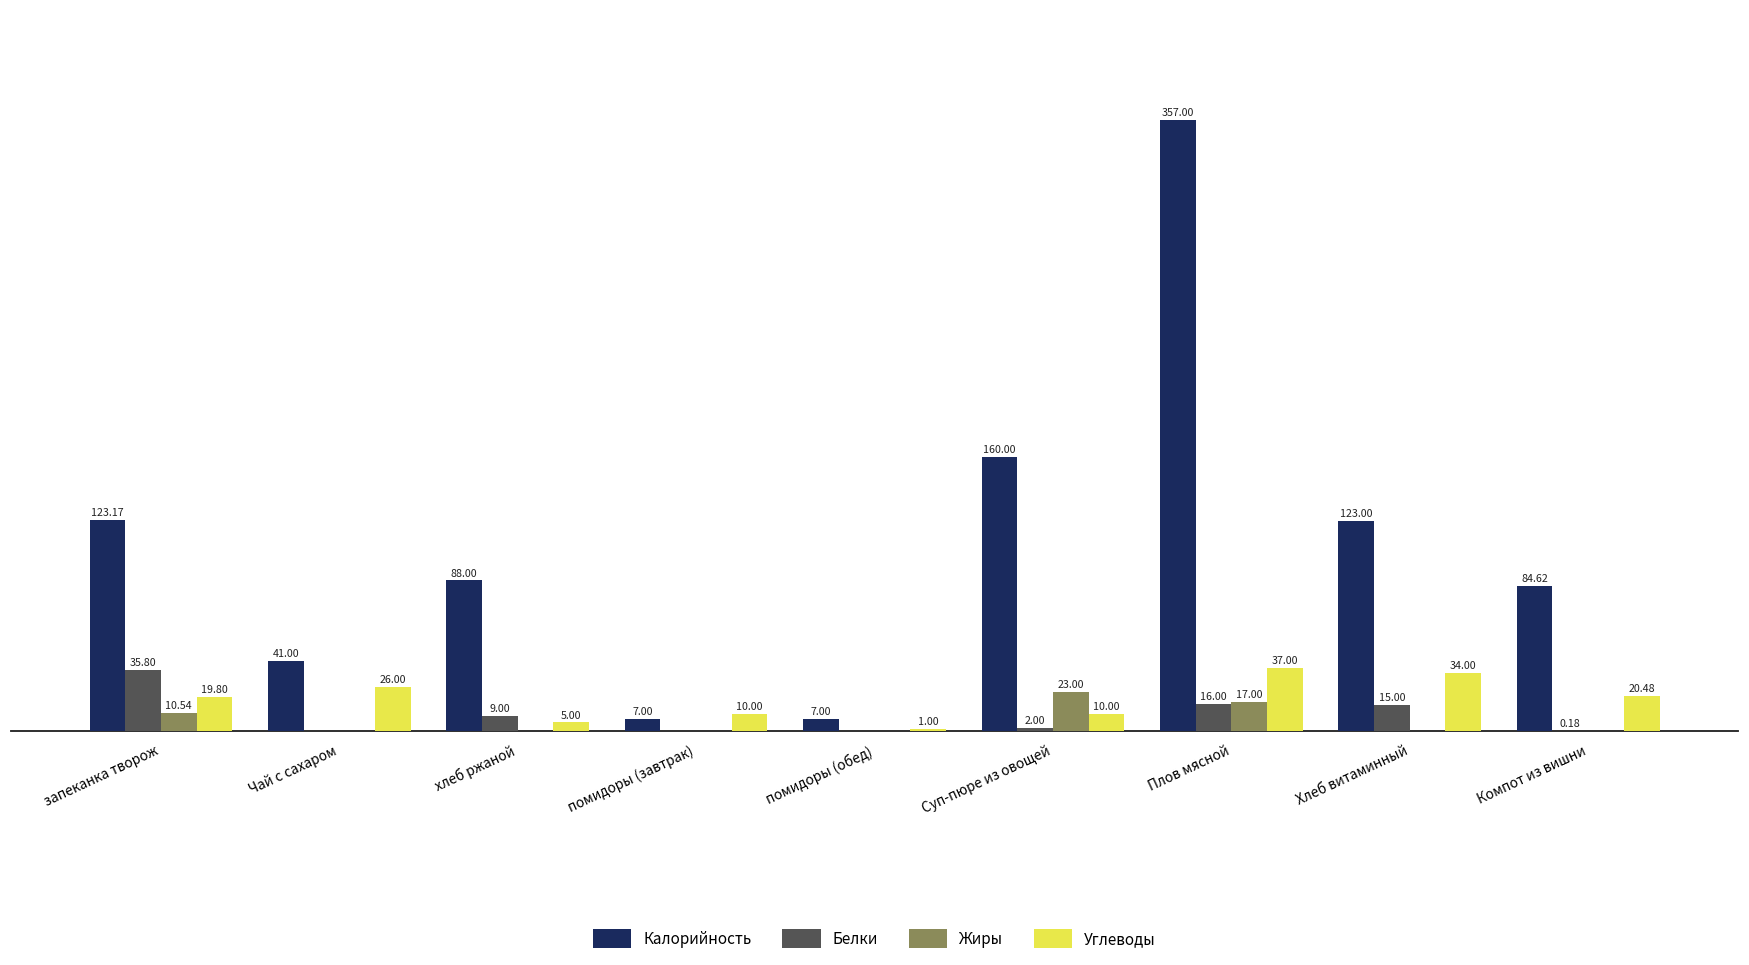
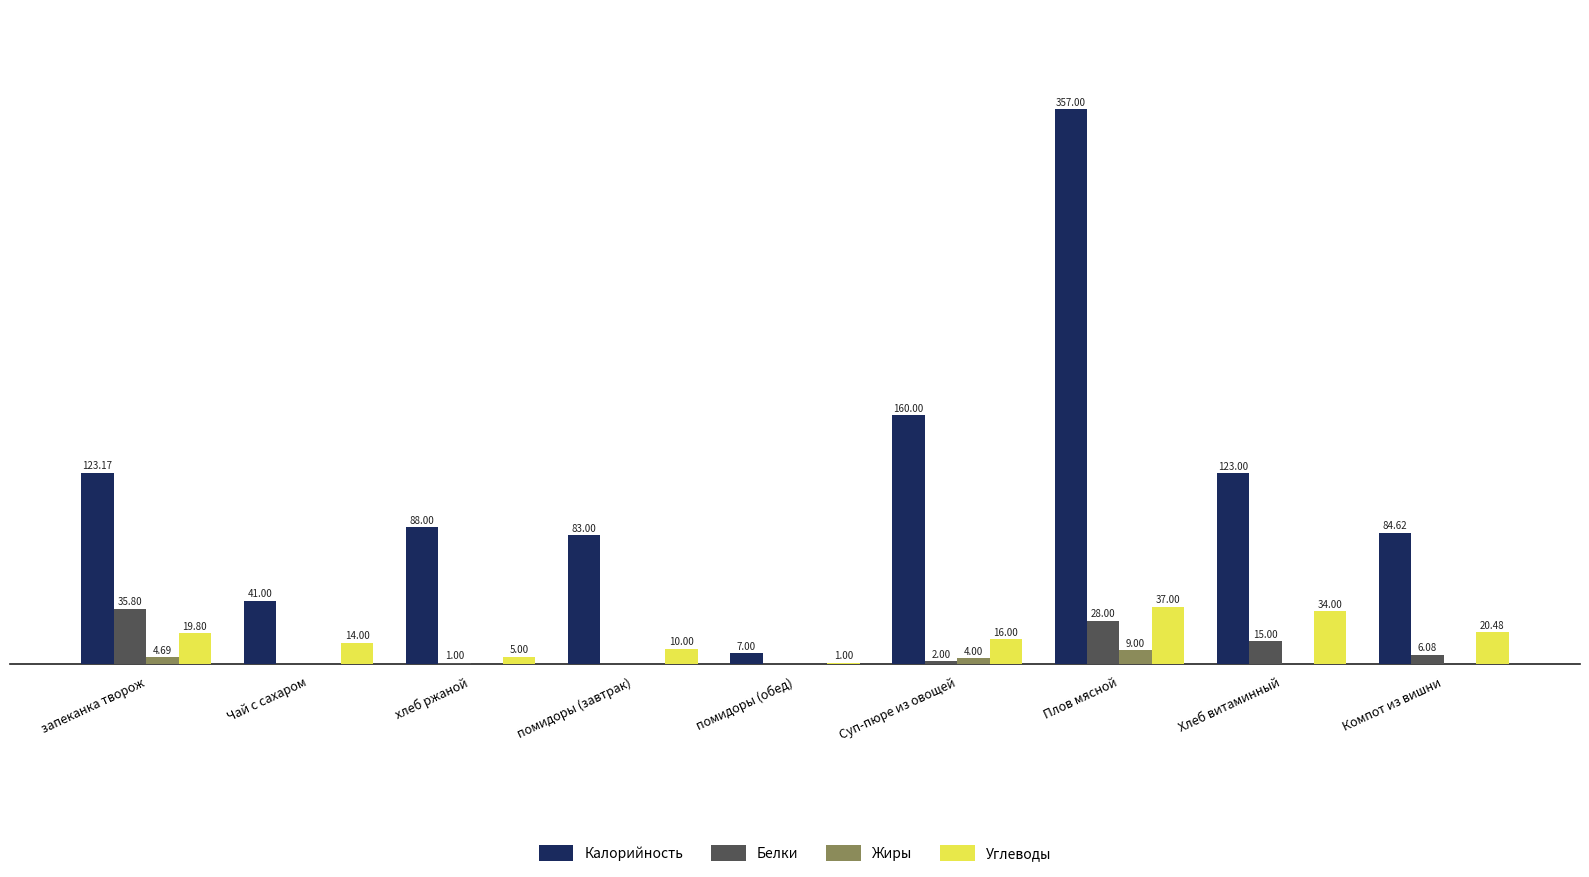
Жиры, запеканка творож: 10.54 -> 4.69
Углеводы, Чай с сахаром: 26.00 -> 14.00
Белки, хлеб ржаной: 9.00 -> 1.00
Калорийность, помидоры (завтрак): 7.00 -> 83.00
Жиры, Суп-пюре из овощей: 23.00 -> 4.00
Углеводы, Суп-пюре из овощей: 10.00 -> 16.00
Белки, Плов мясной: 16.00 -> 28.00
Жиры, Плов мясной: 17.00 -> 9.00
Белки, Компот из вишни: 0.18 -> 6.08
